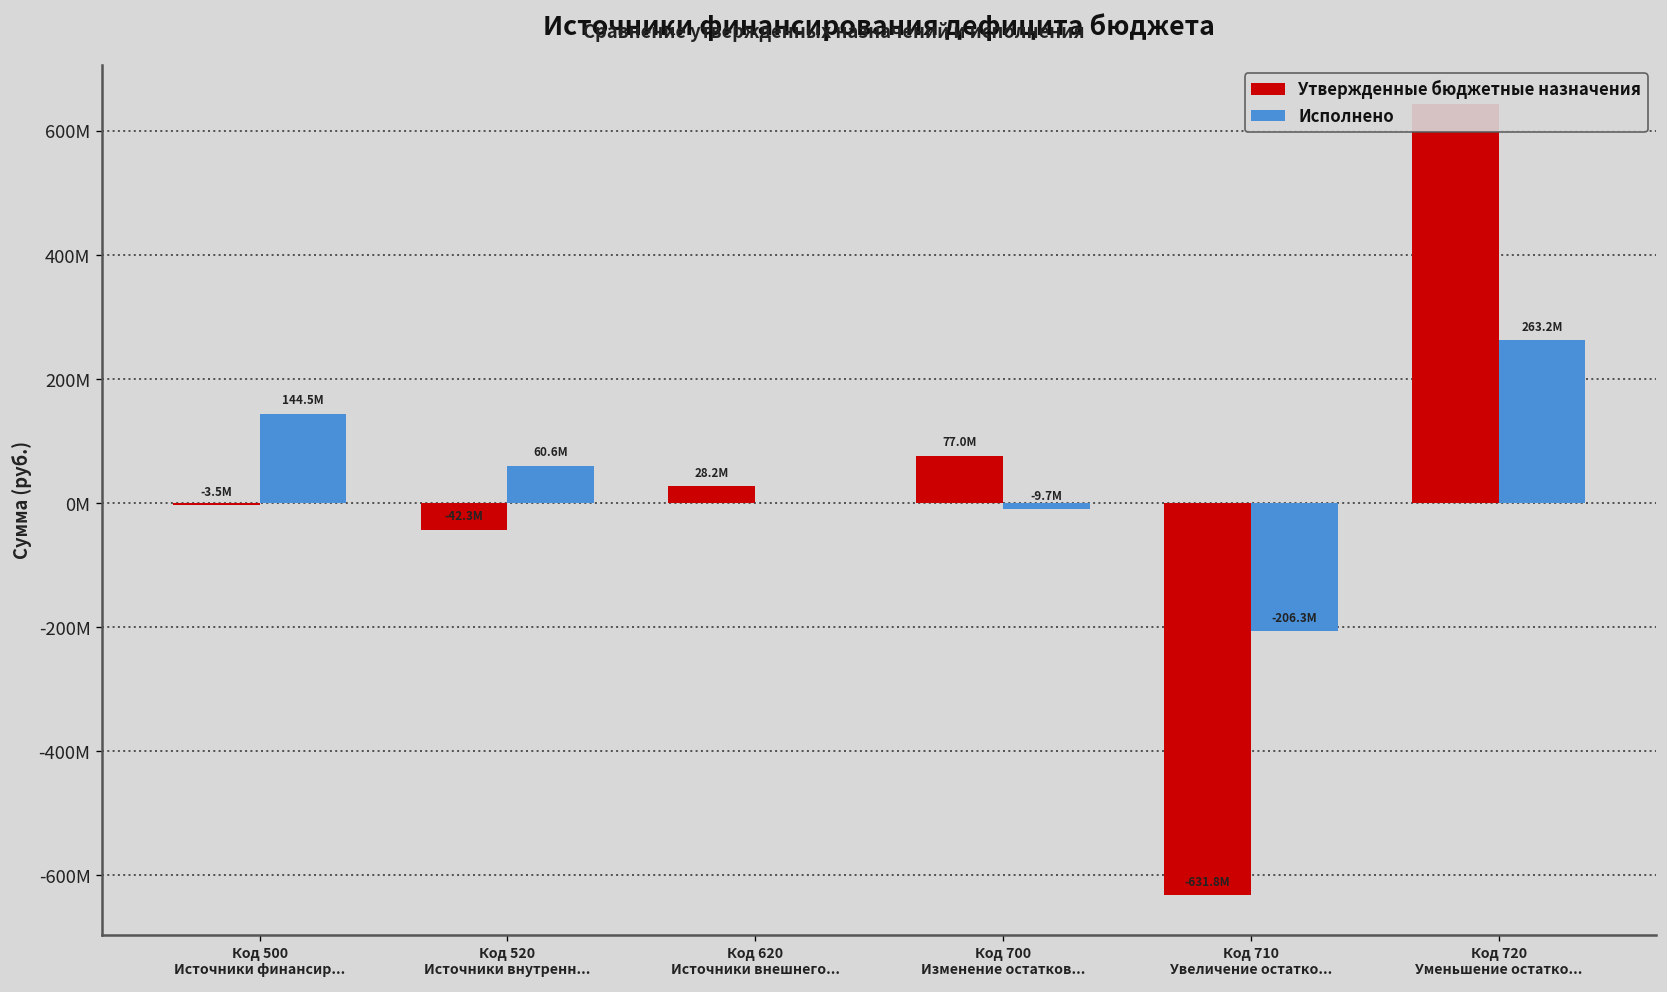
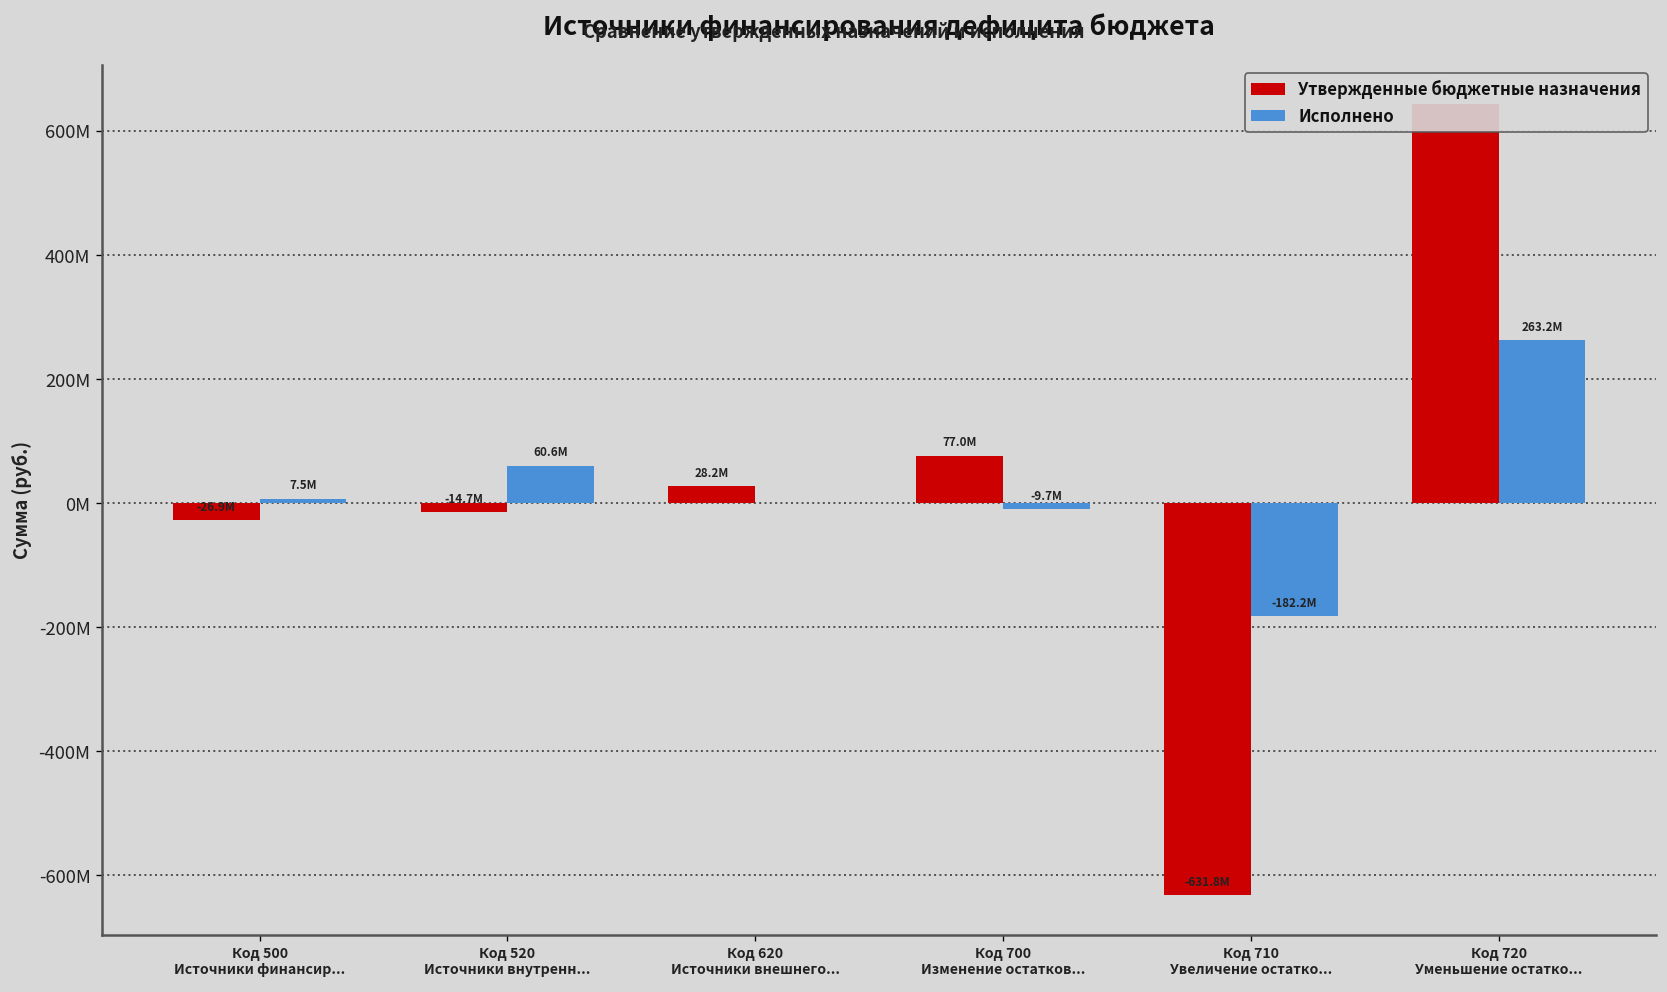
Утвержденные бюджетные назначения, Код 500 Источники финансир...: -3.5M -> -26.9M
Исполнено, Код 500 Источники финансир...: 144.5M -> 7.5M
Утвержденные бюджетные назначения, Код 520 Источники внутренн...: -42.3M -> -14.7M
Исполнено, Код 710 Увеличение остатко...: -206.3M -> -182.2M
